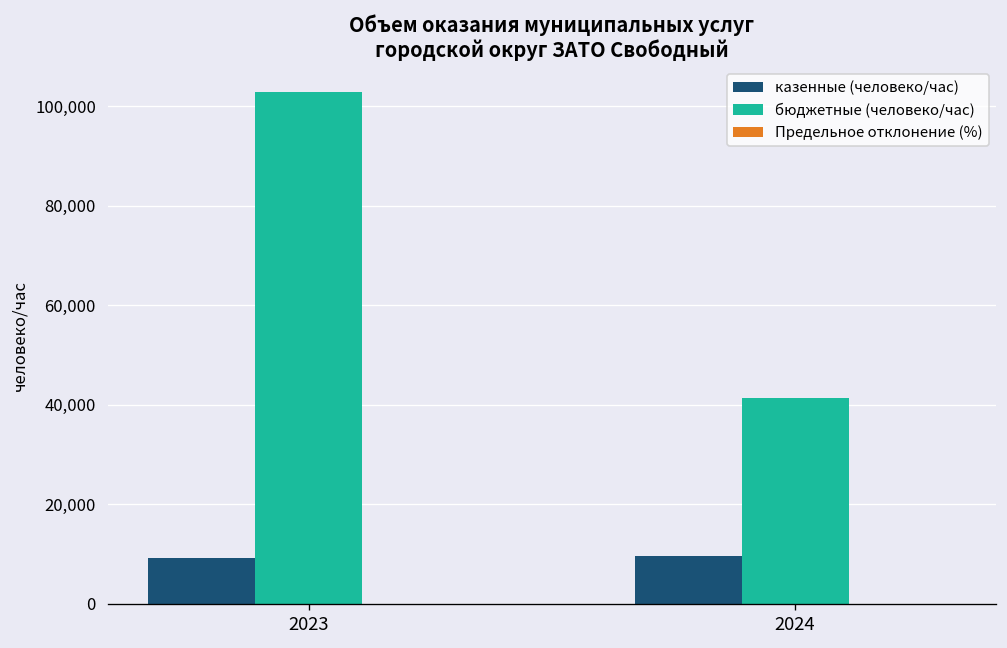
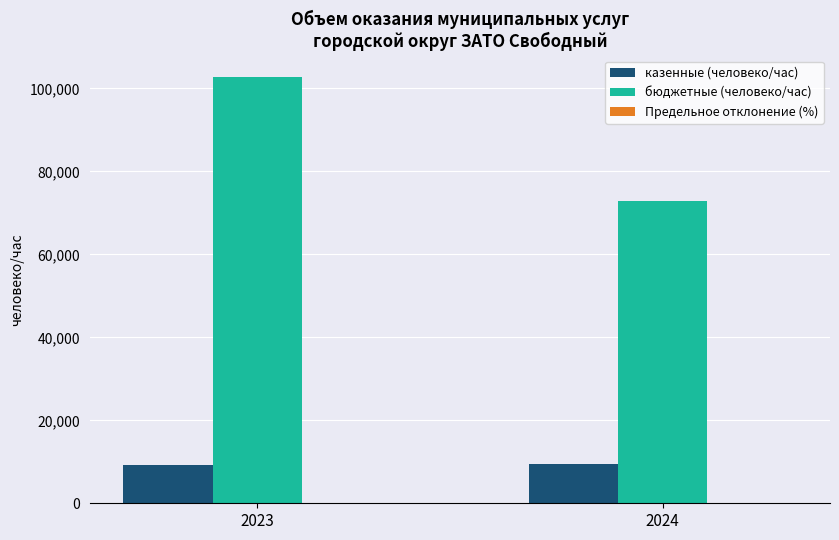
бюджетные (человеко/час), 2024: 41,000 -> 73,000
